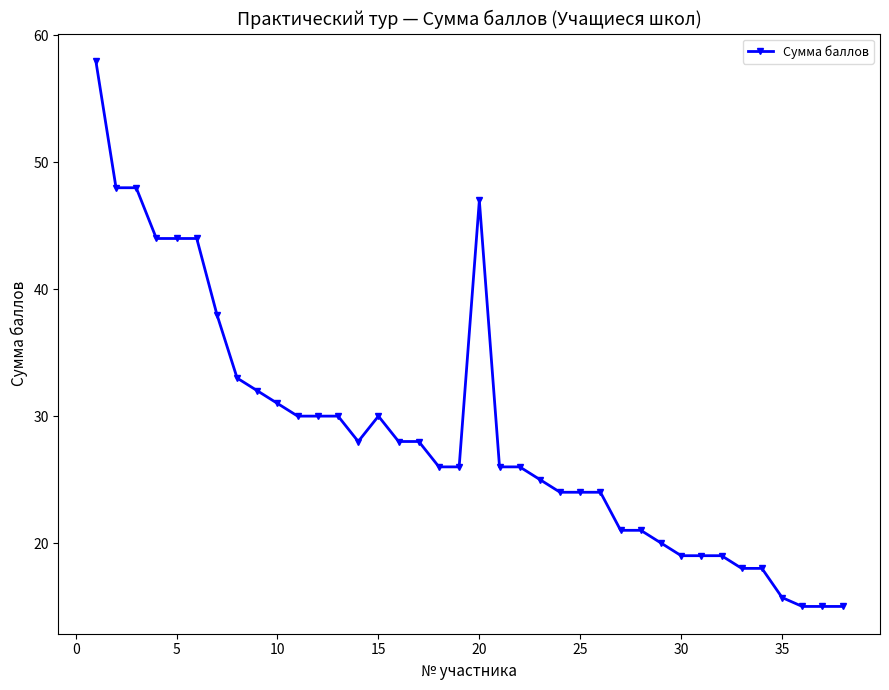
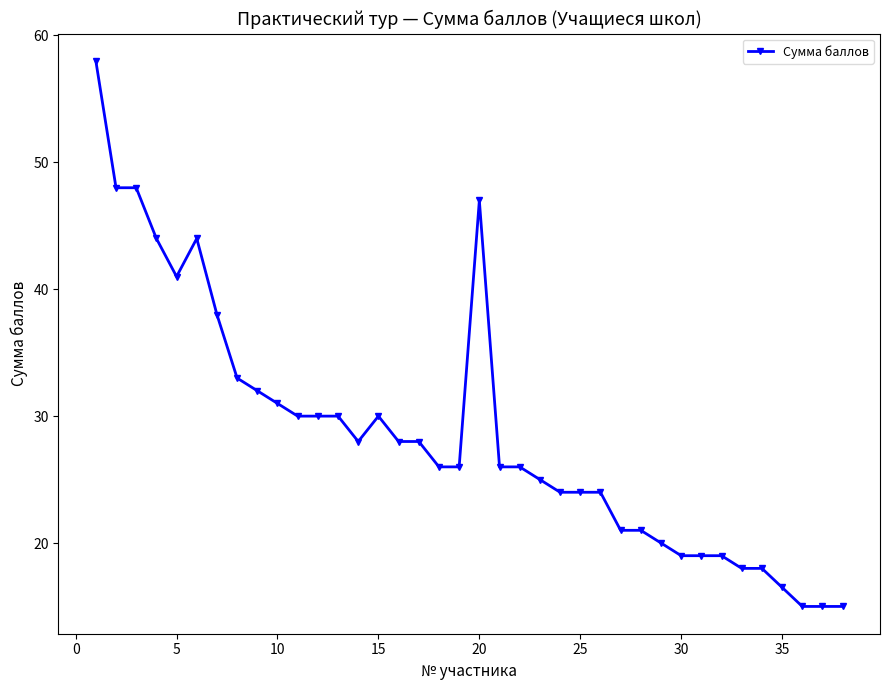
5: 44 -> 41
35: 15.7 -> 16.5
